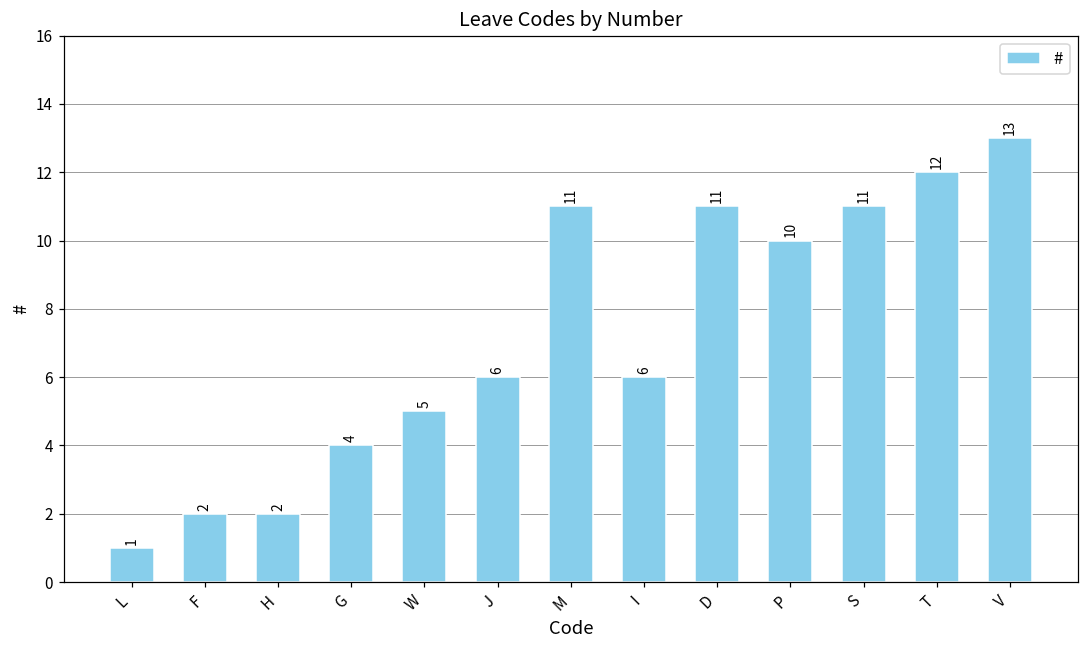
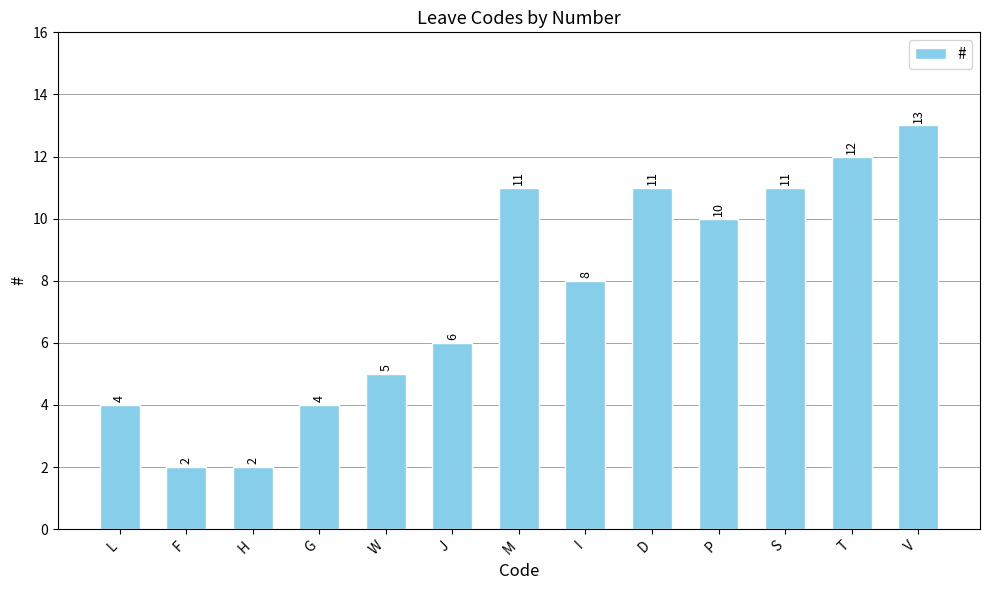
L: 1 -> 4
I: 6 -> 8
